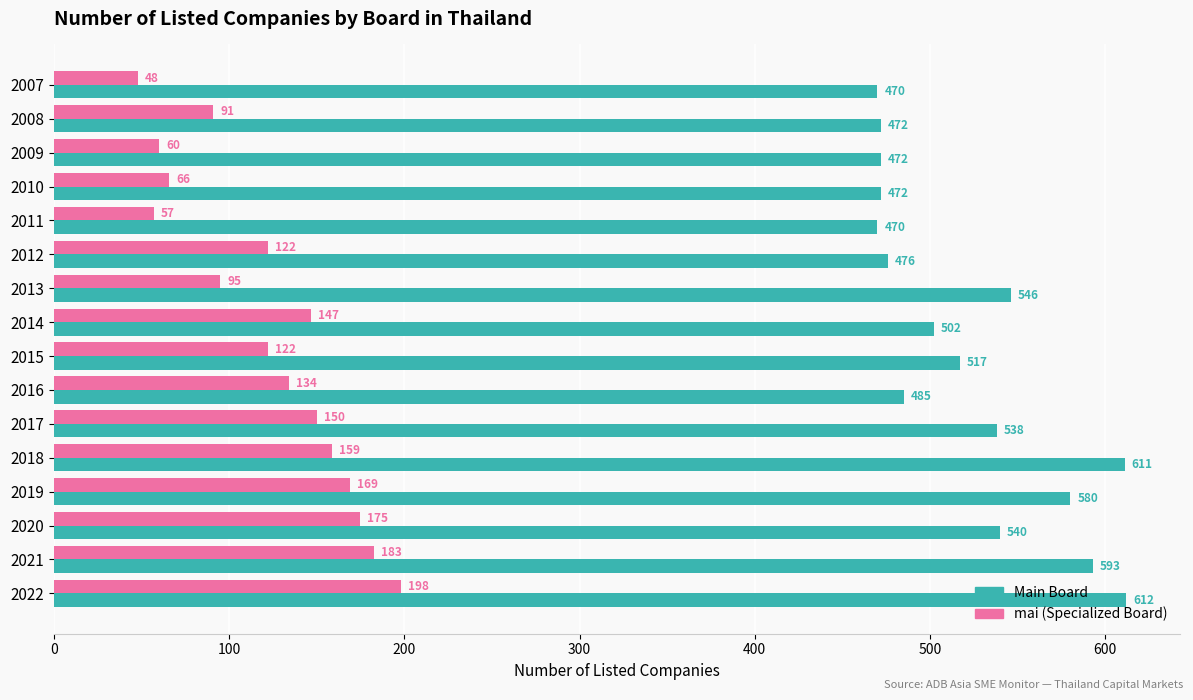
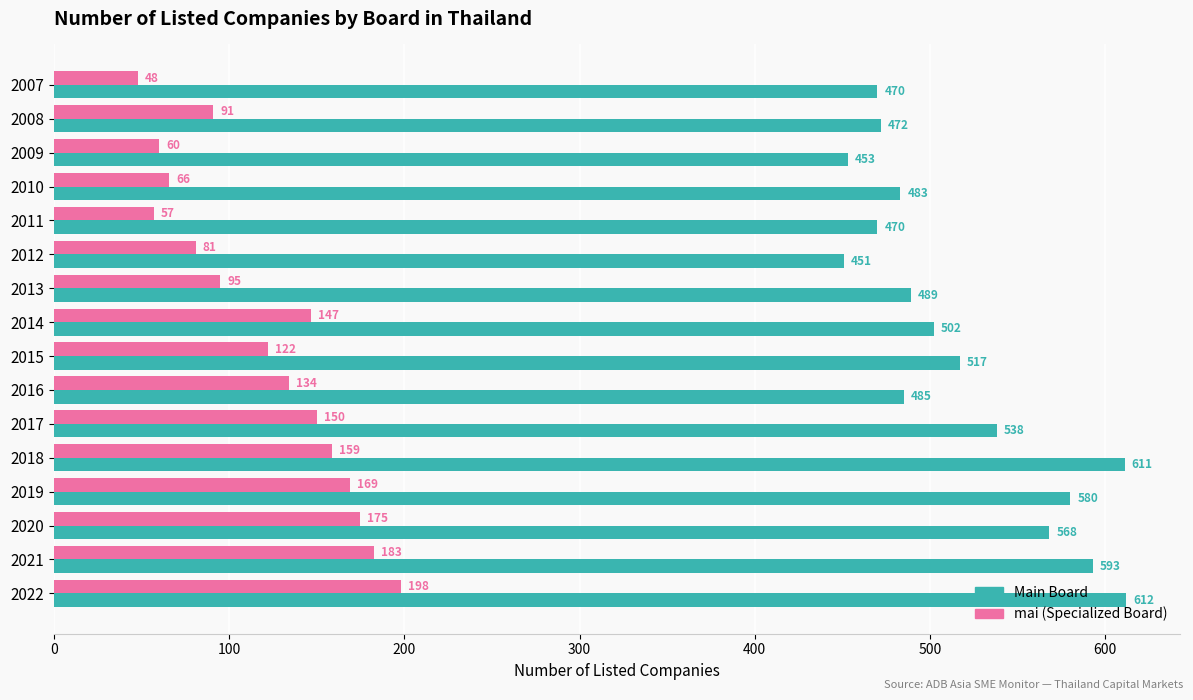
Main Board, 2009: 472 -> 453
Main Board, 2010: 472 -> 483
mai (Specialized Board), 2012: 122 -> 81
Main Board, 2012: 476 -> 451
Main Board, 2013: 546 -> 489
Main Board, 2020: 540 -> 568
